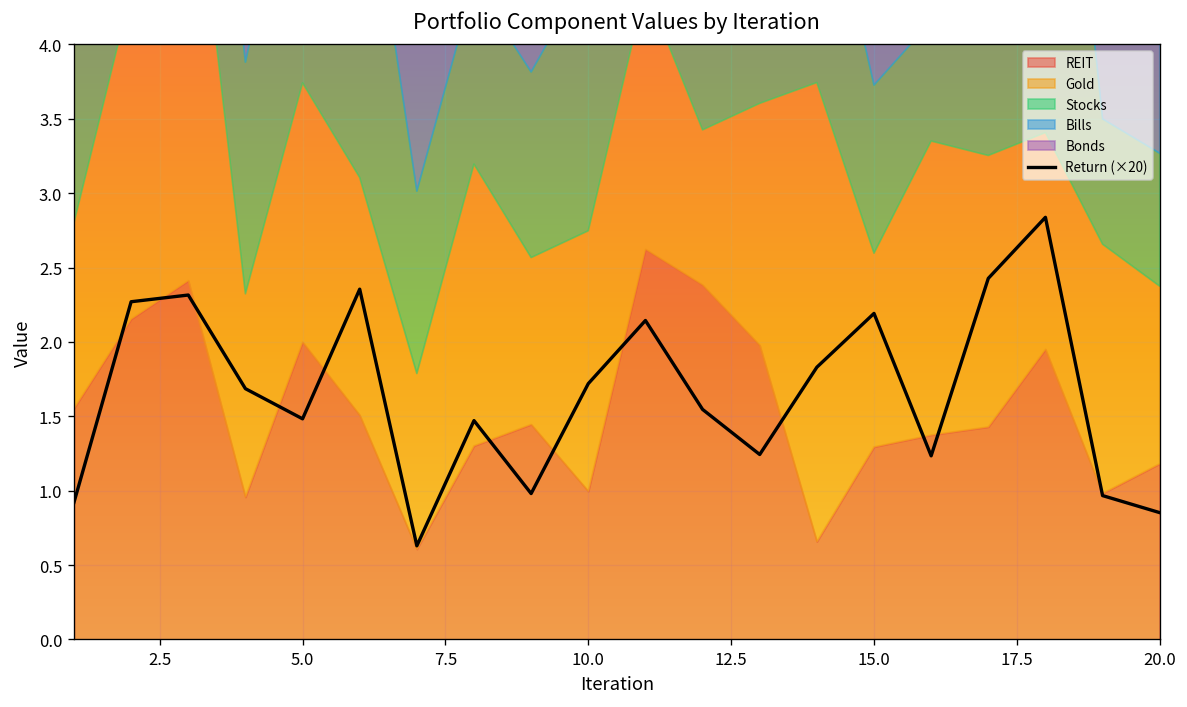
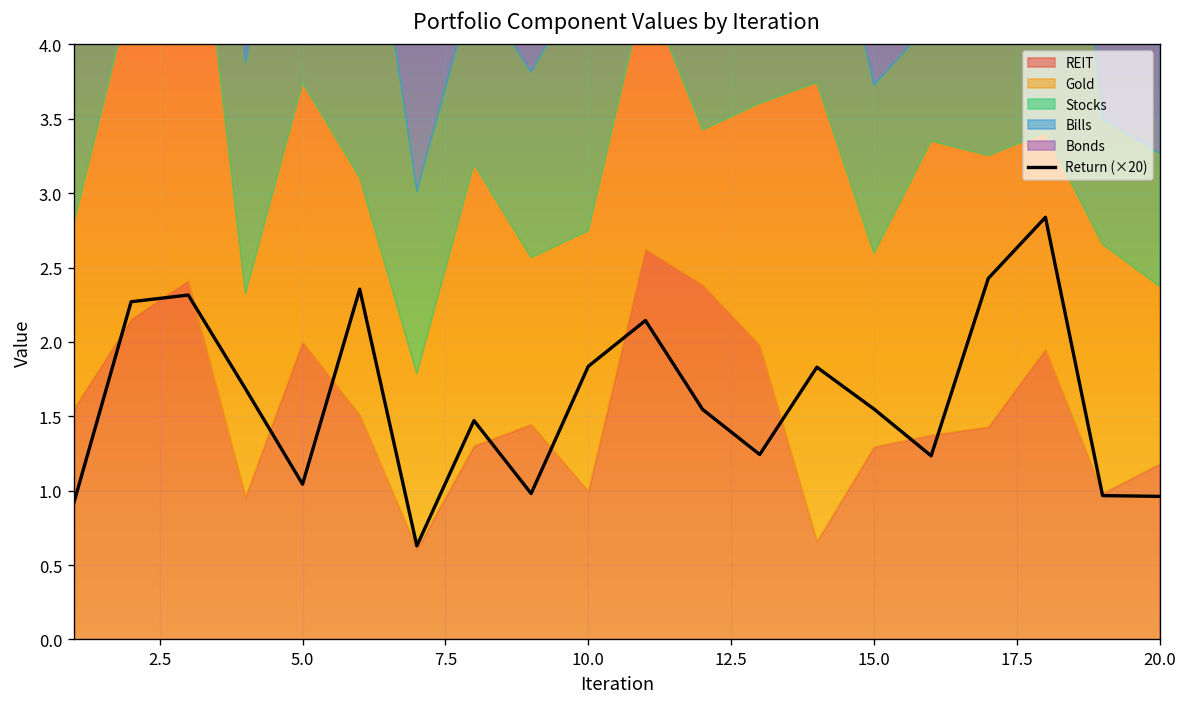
Return (×20), 5.0: 1.48 -> 1.04
Return (×20), 10.0: 1.72 -> 1.84
Return (×20), 15.0: 2.19 -> 1.55
Return (×20), 20.0: 0.85 -> 0.96
